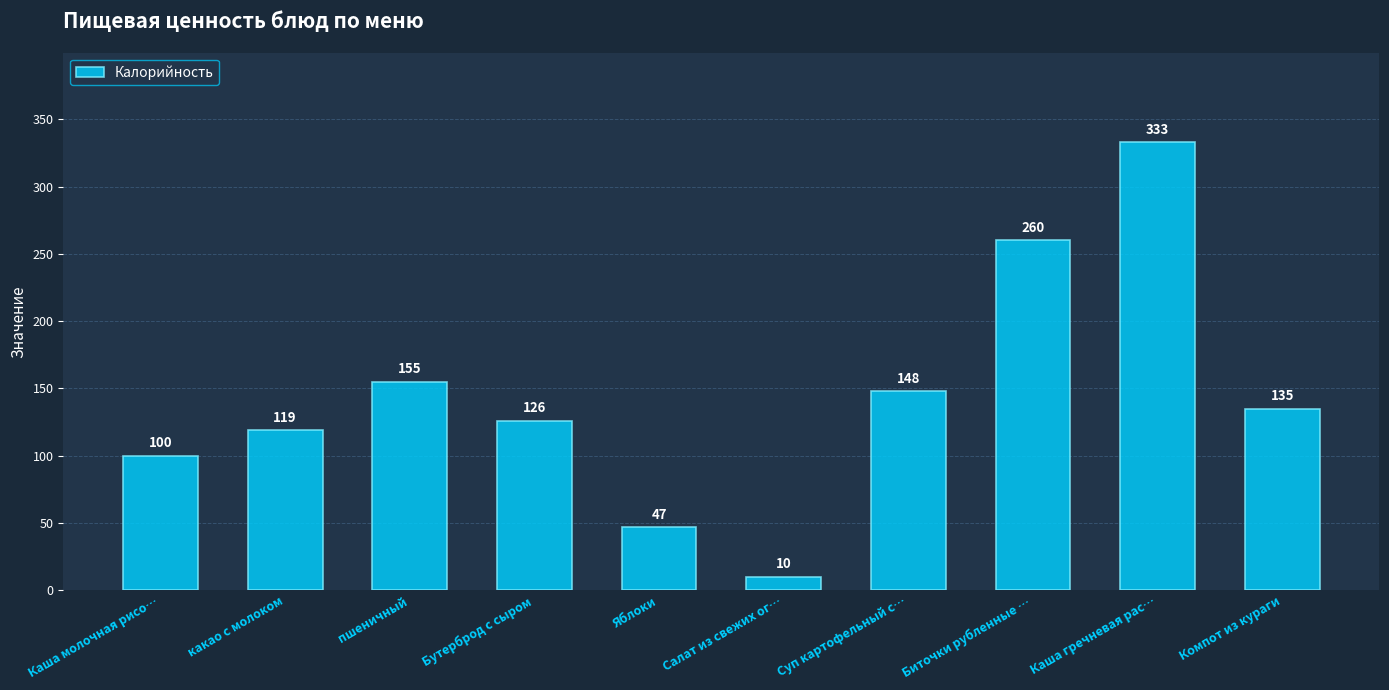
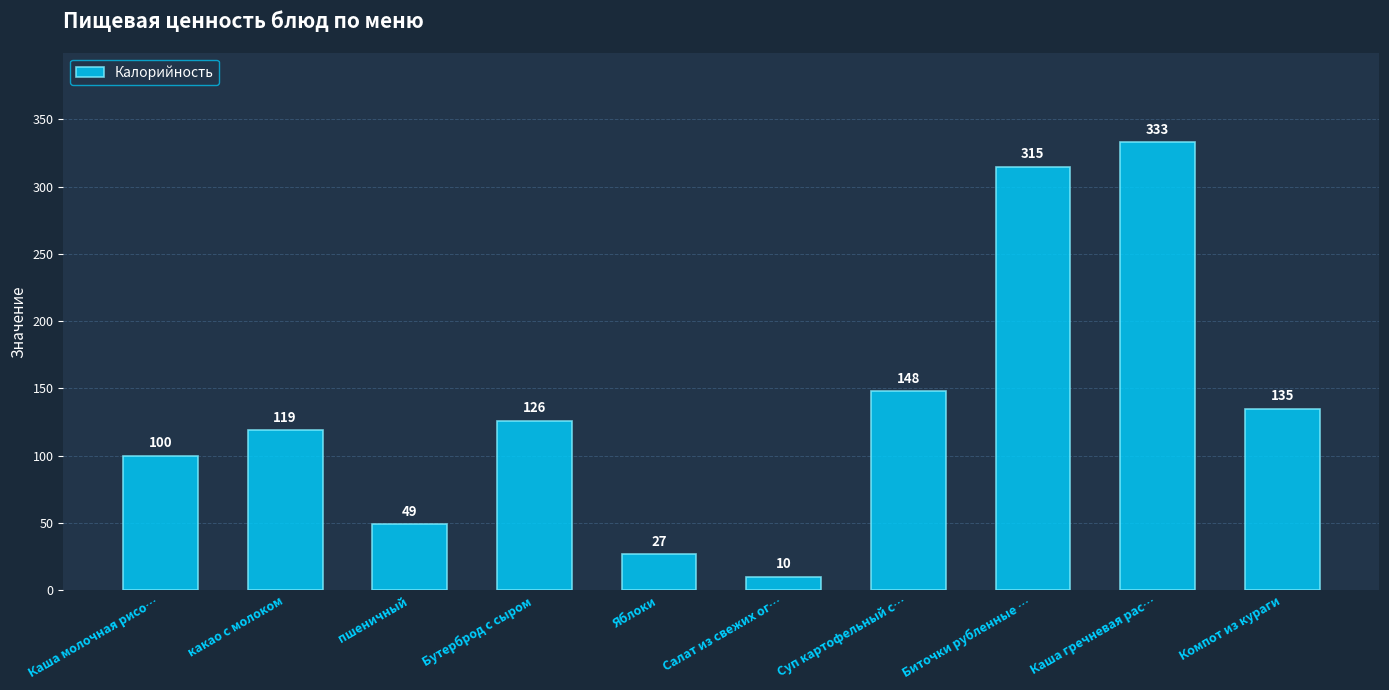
пшеничный: 155 -> 49
Яблоки: 47 -> 27
Биточки рубленные …: 260 -> 315
